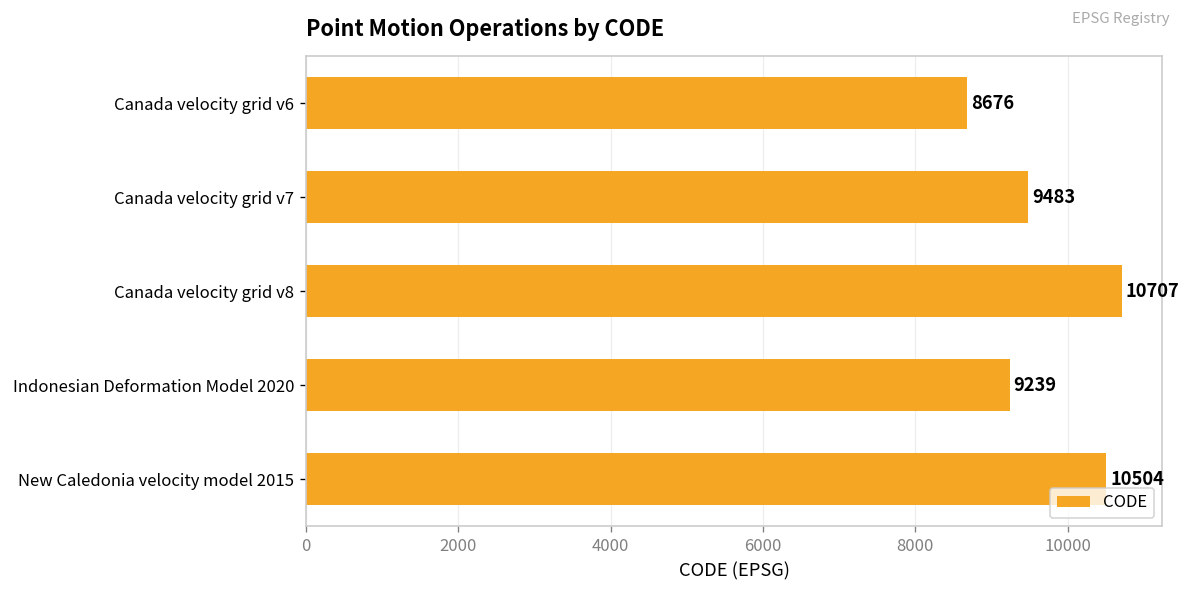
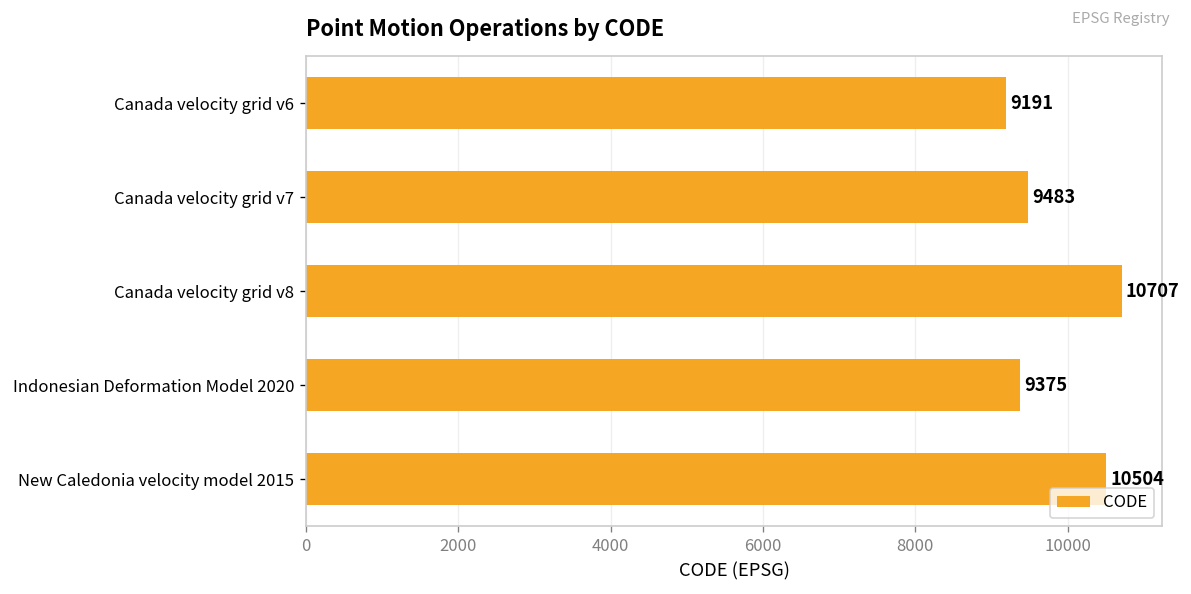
Canada velocity grid v6: 8676 -> 9191
Indonesian Deformation Model 2020: 9239 -> 9375
